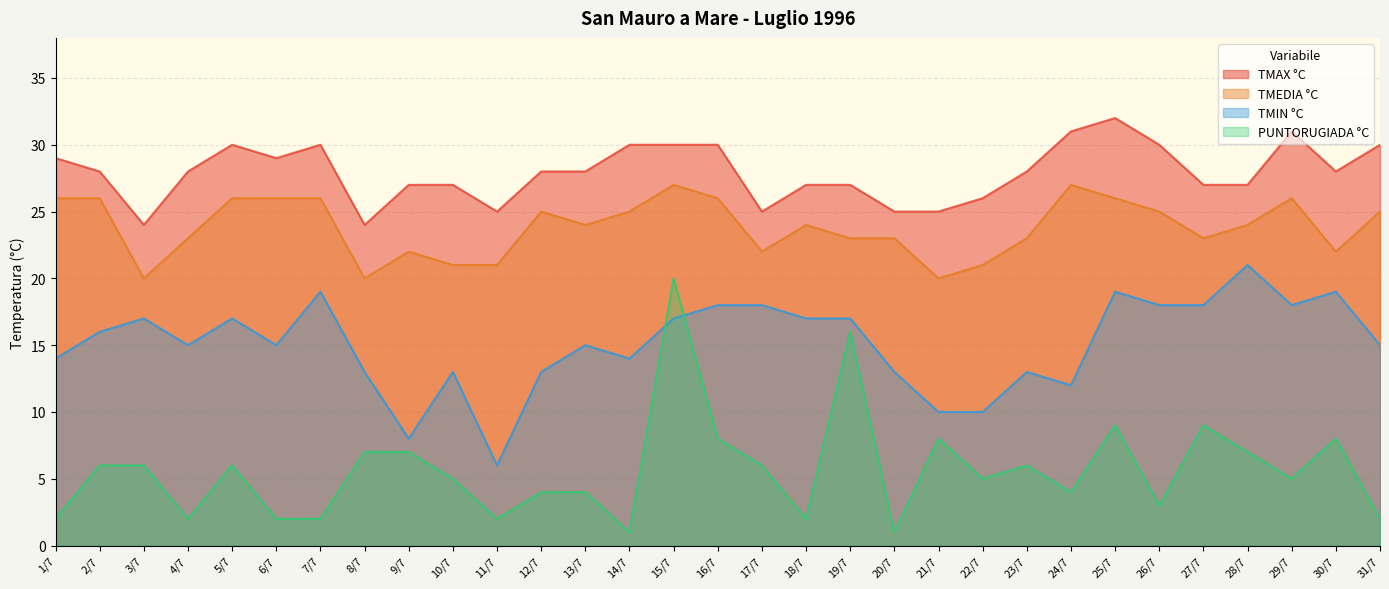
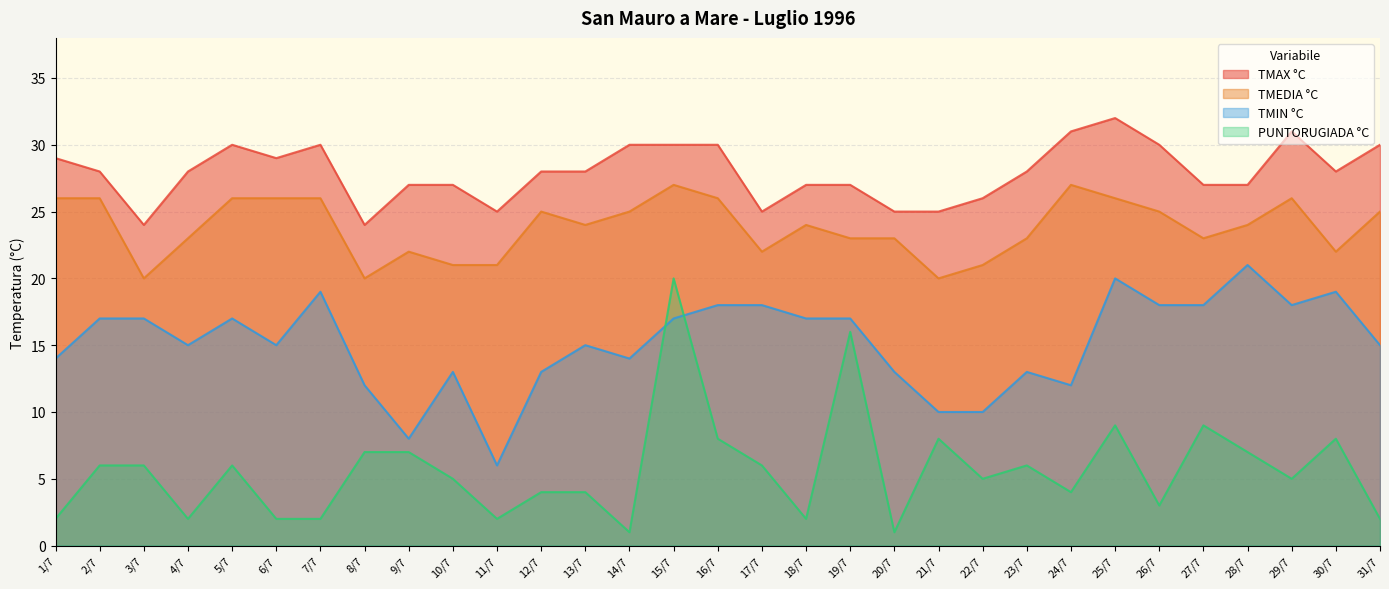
TMIN °C, 2/7: 16 -> 17
TMIN °C, 8/7: 13 -> 12
TMIN °C, 25/7: 19 -> 20
